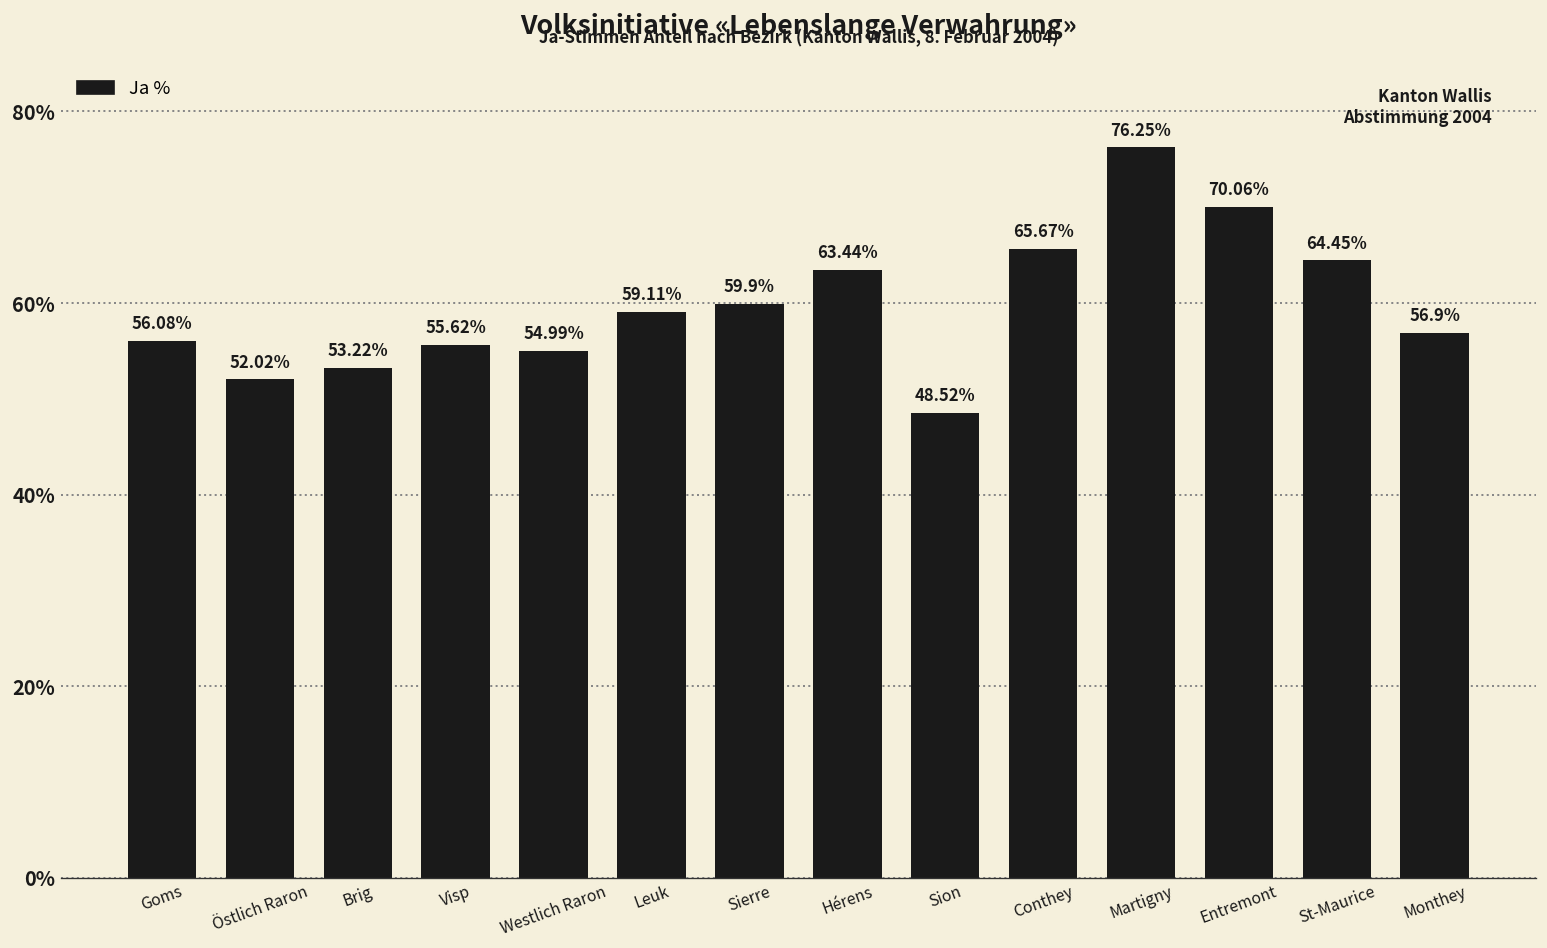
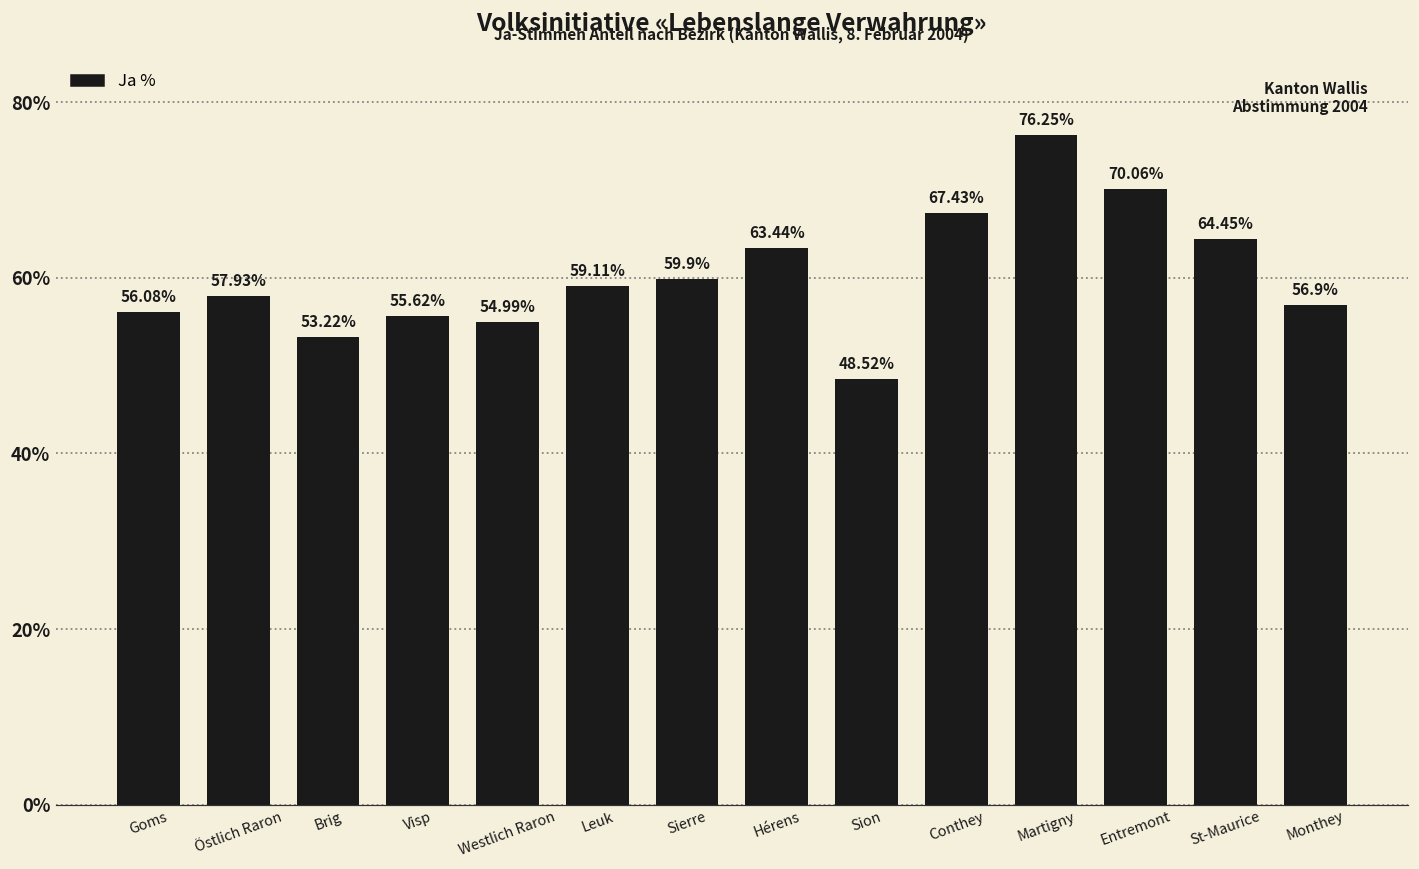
Östlich Raron: 52.02% -> 57.93%
Conthey: 65.67% -> 67.43%
